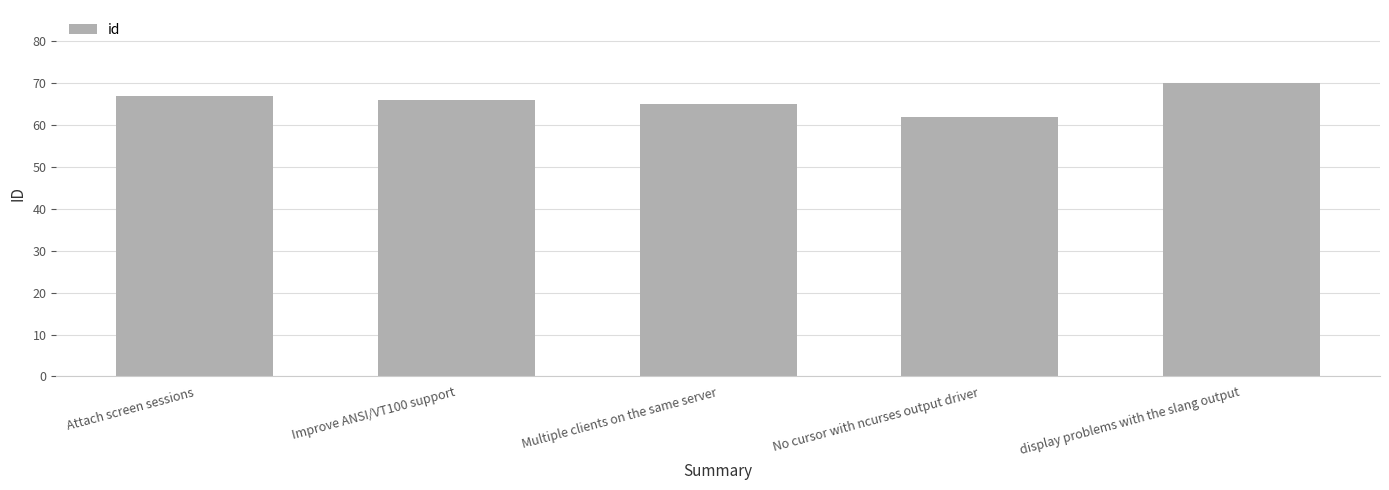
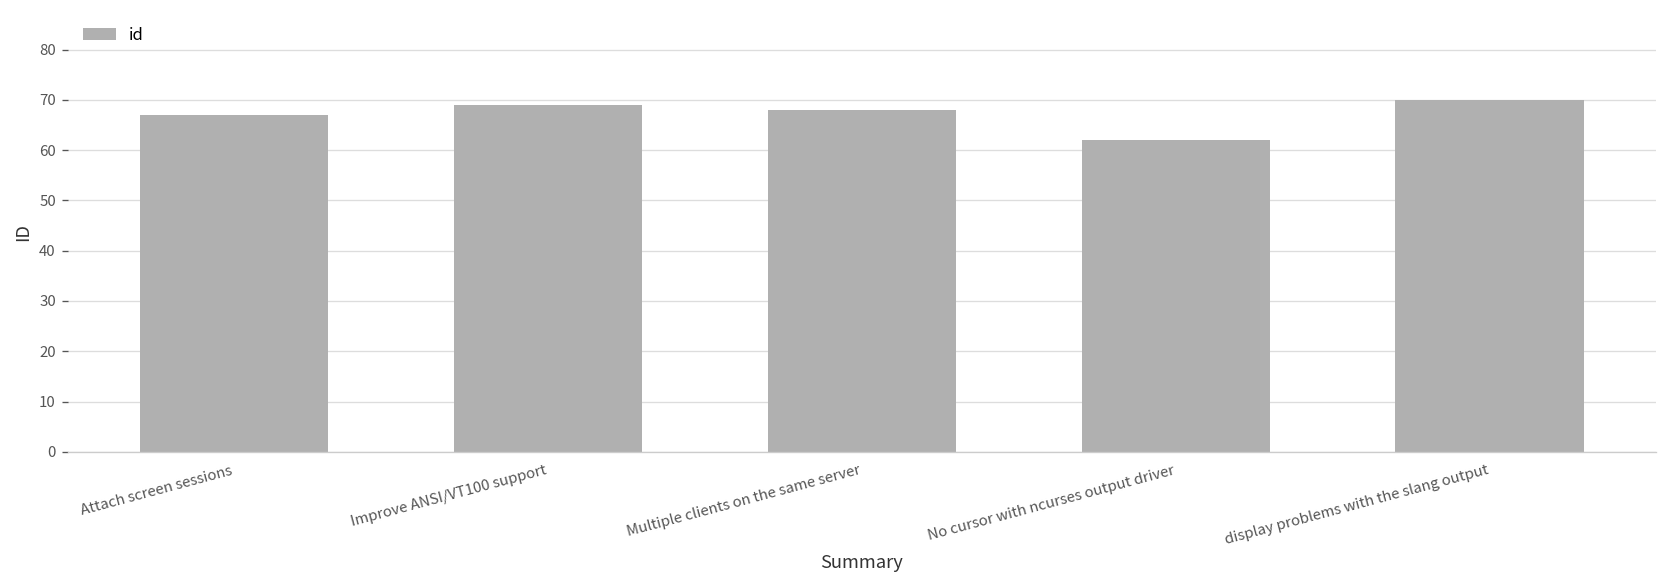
Improve ANSI/VT100 support: 66 -> 69
Multiple clients on the same server: 65 -> 68
